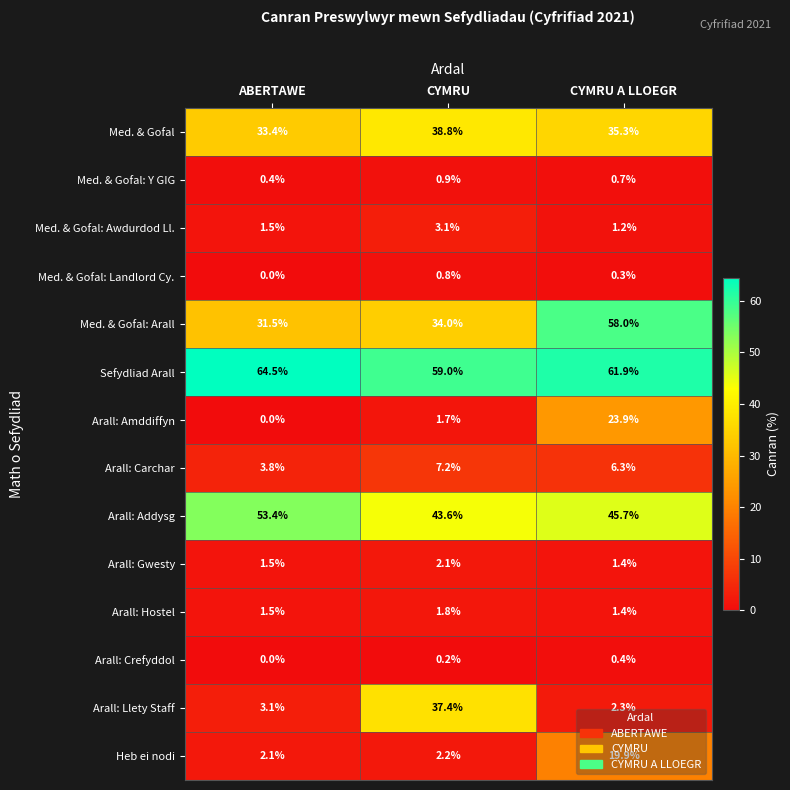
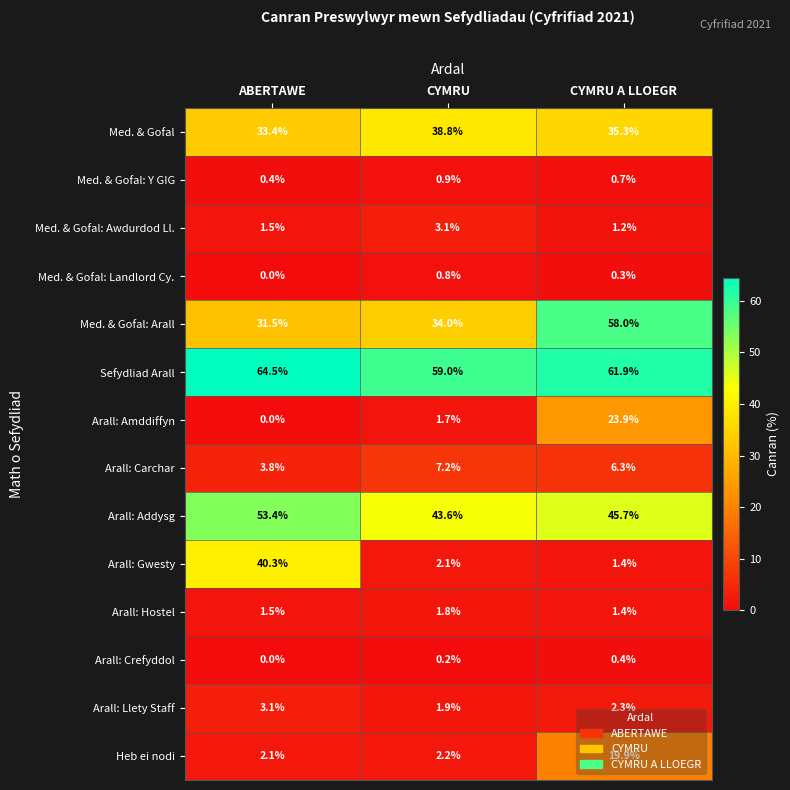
Arall: Gwesty, ABERTAWE: 1.5% -> 40.3%
Arall: Llety Staff, CYMRU: 37.4% -> 1.9%
